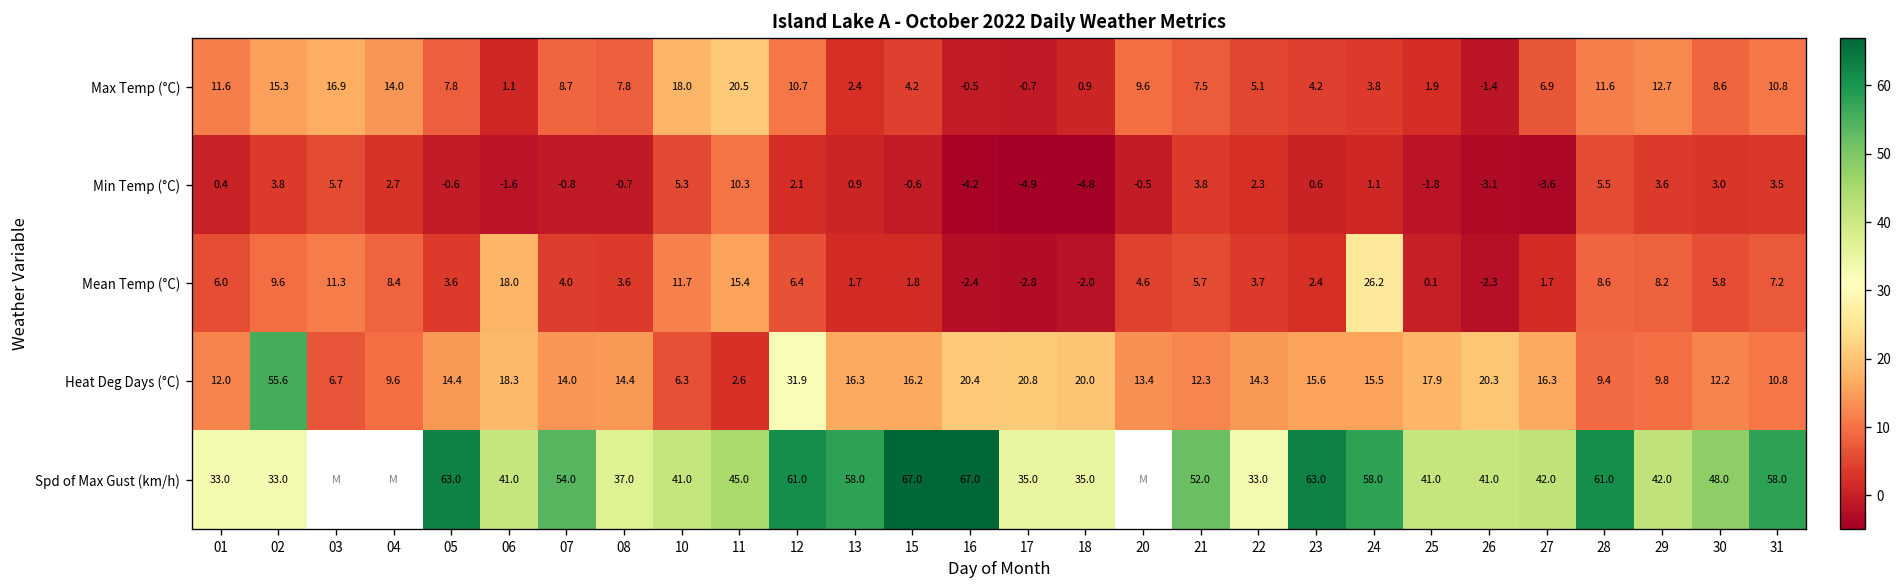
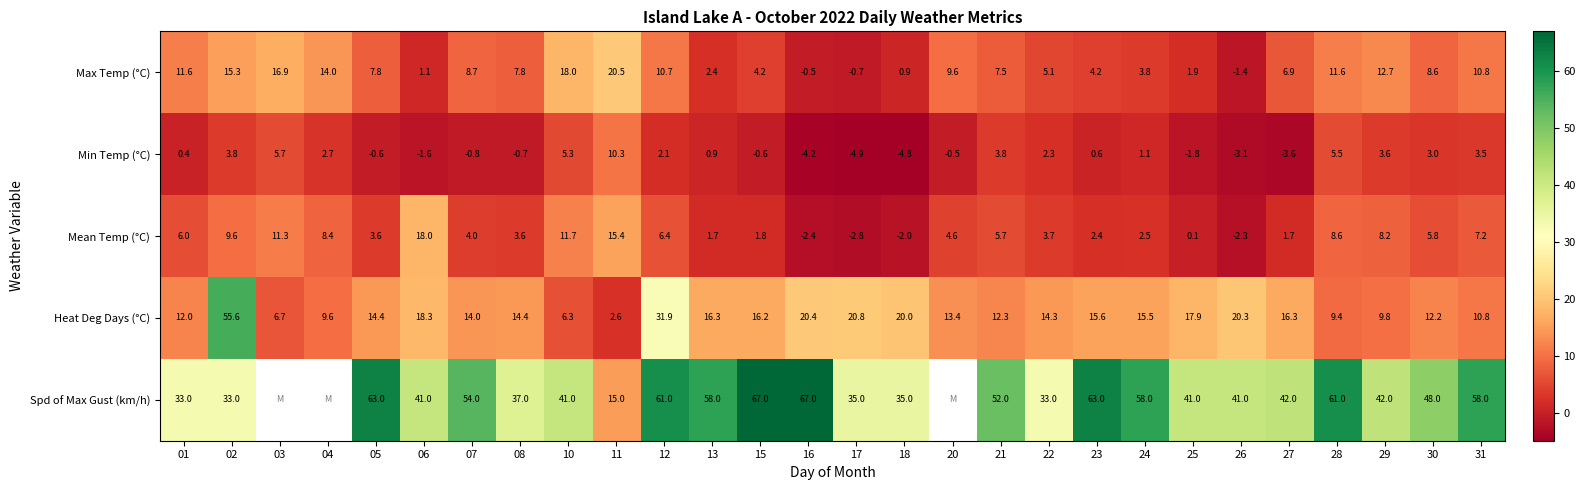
Mean Temp (°C), 24: 26.2 -> 2.5
Spd of Max Gust (km/h), 11: 45.0 -> 15.0
